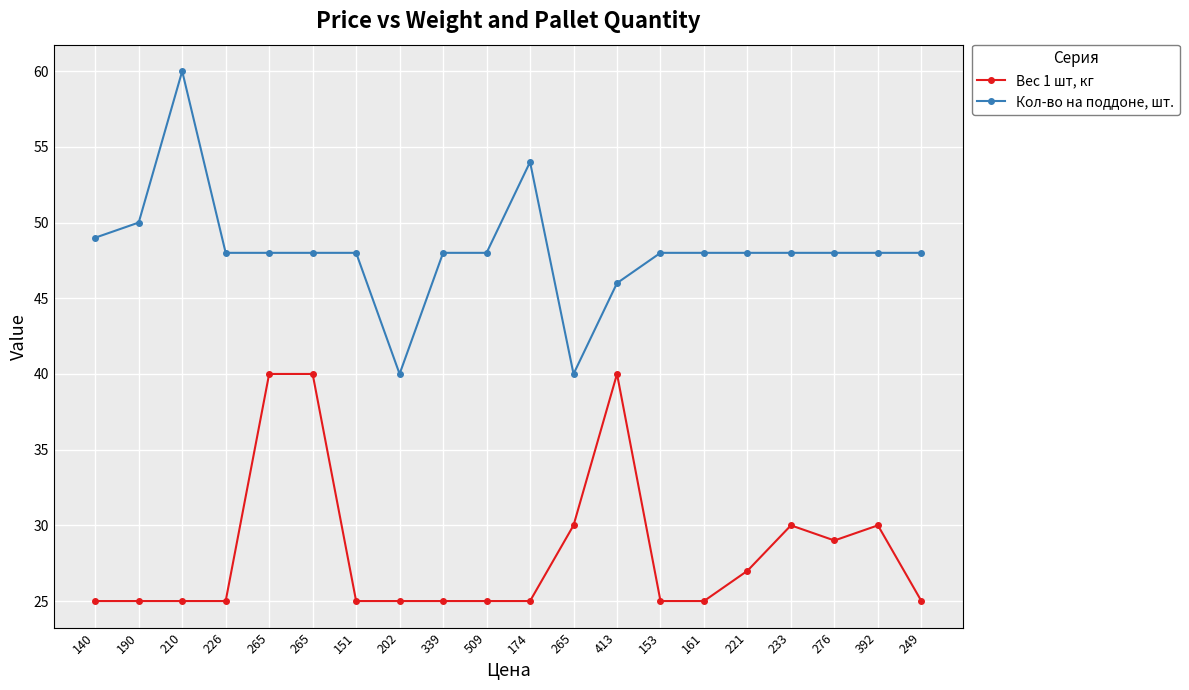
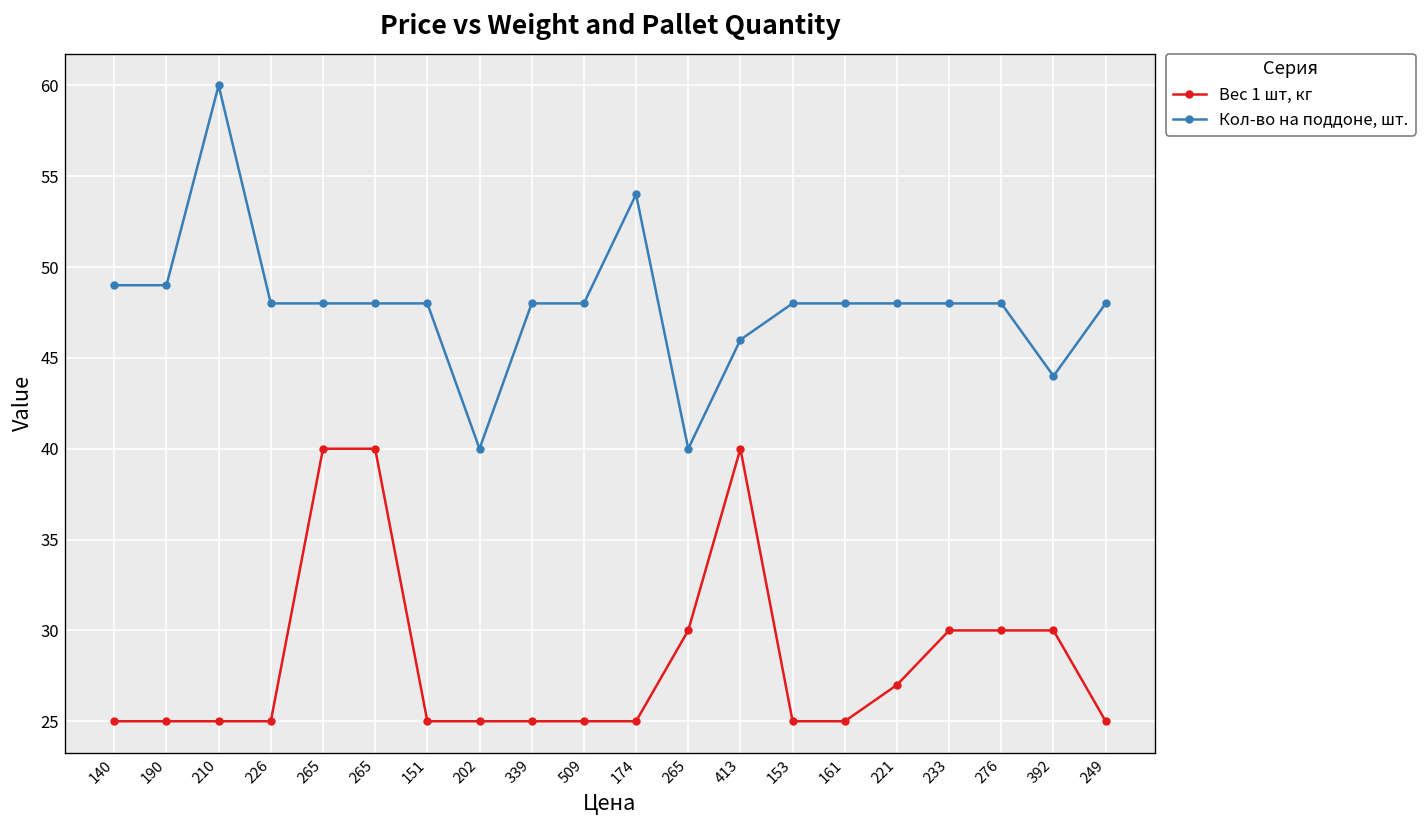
Кол-во на поддоне, шт., 190: 50 -> 49
Вес 1 шт, кг, 276: 29 -> 30
Кол-во на поддоне, шт., 392: 48 -> 44
